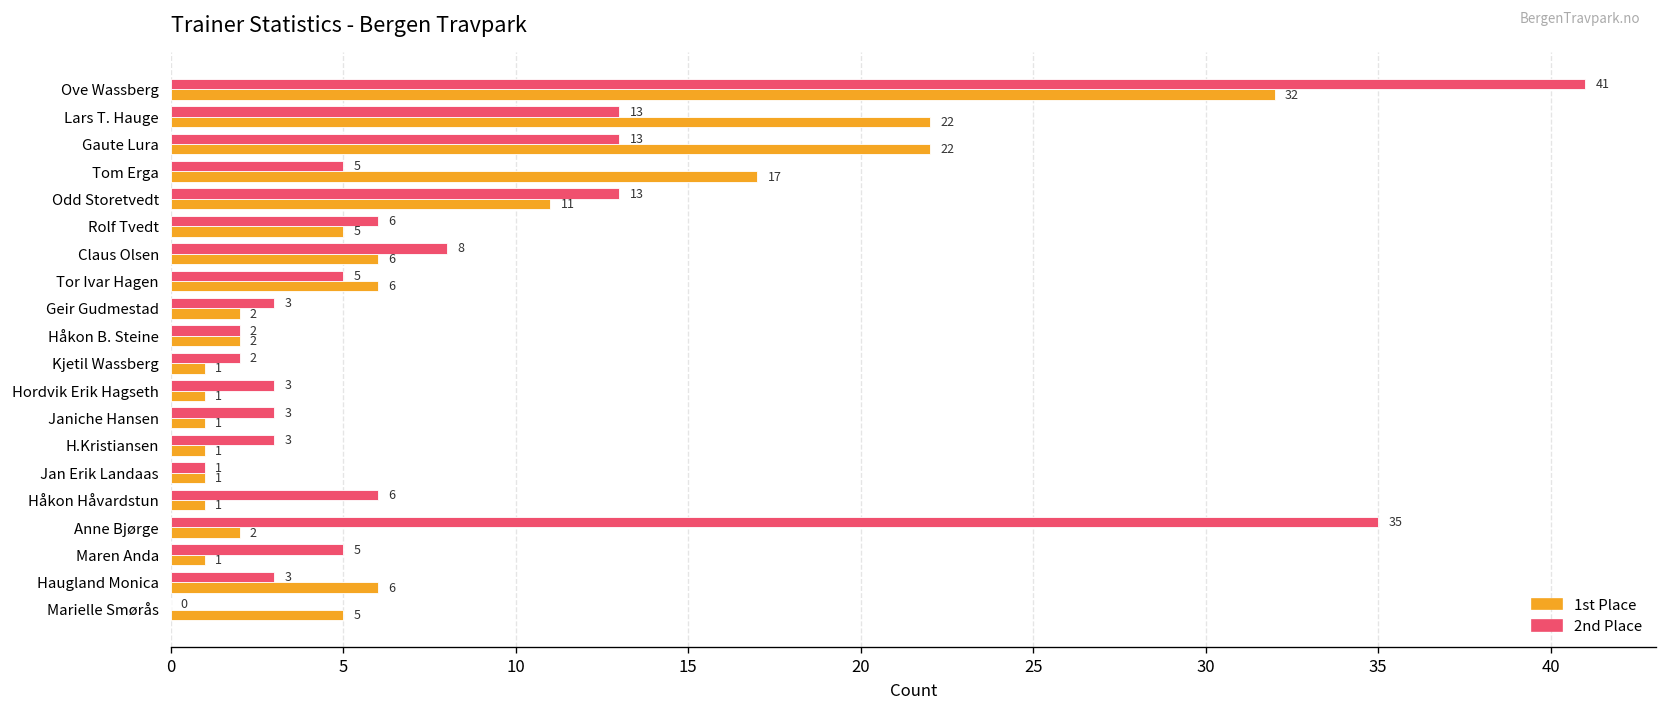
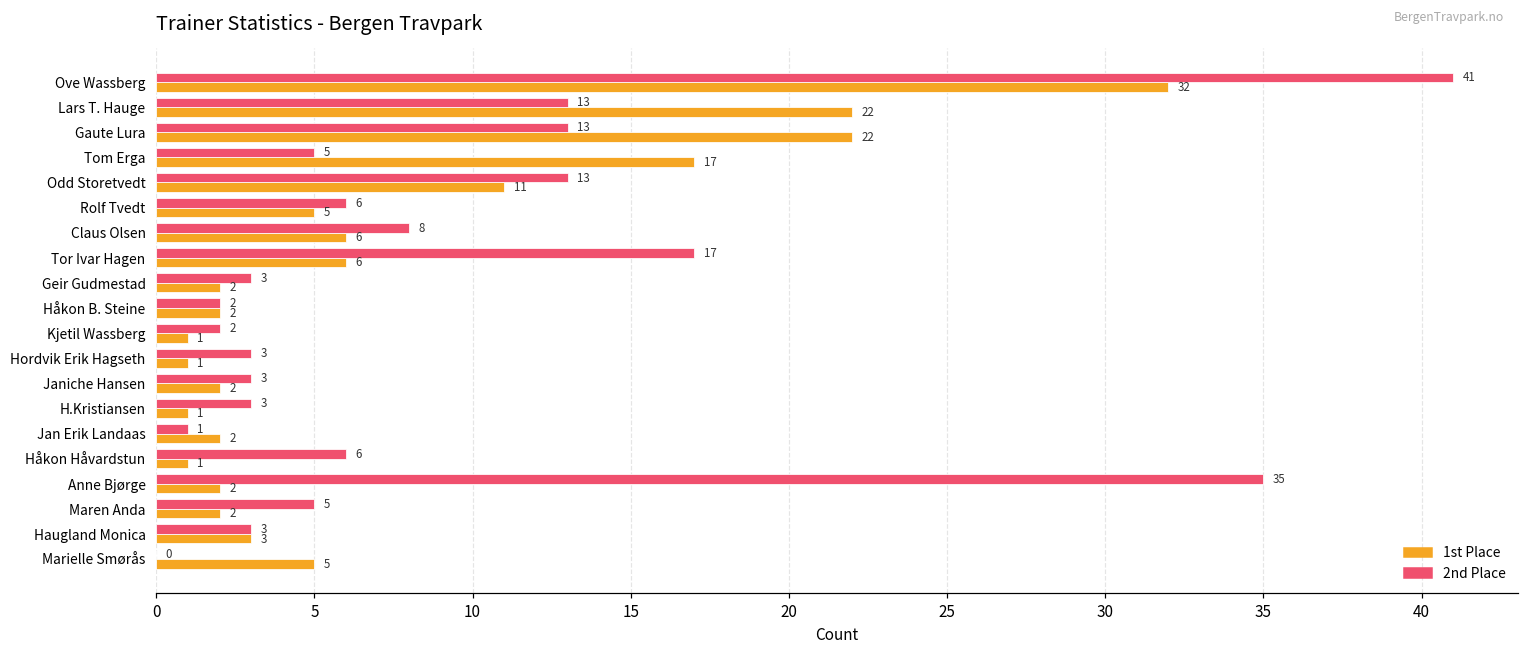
2nd Place, Tor Ivar Hagen: 5 -> 17
1st Place, Janiche Hansen: 1 -> 2
1st Place, Jan Erik Landaas: 1 -> 2
1st Place, Maren Anda: 1 -> 2
1st Place, Haugland Monica: 6 -> 3
